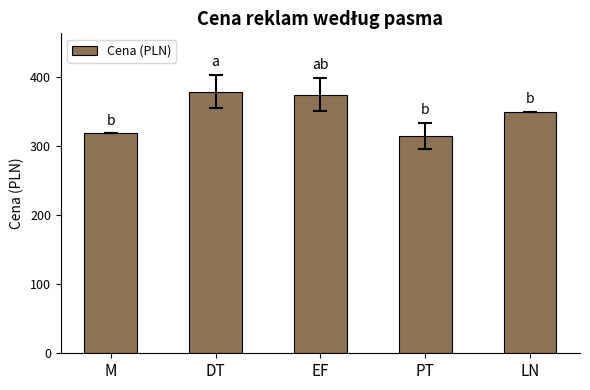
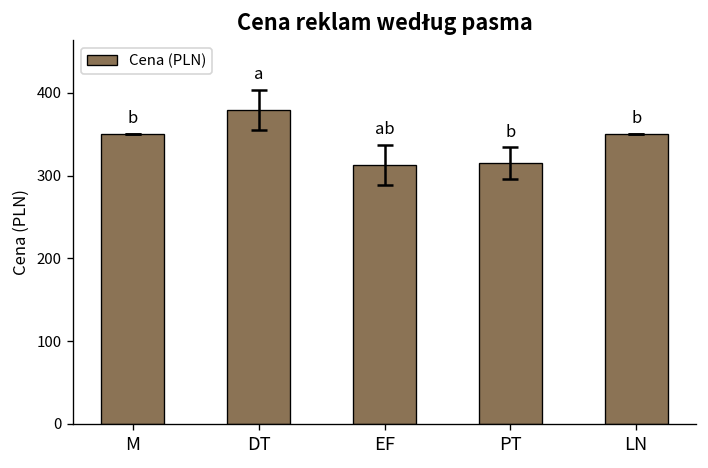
Cena (PLN), M: 320 -> 350
Cena (PLN), EF: 380 -> 310
